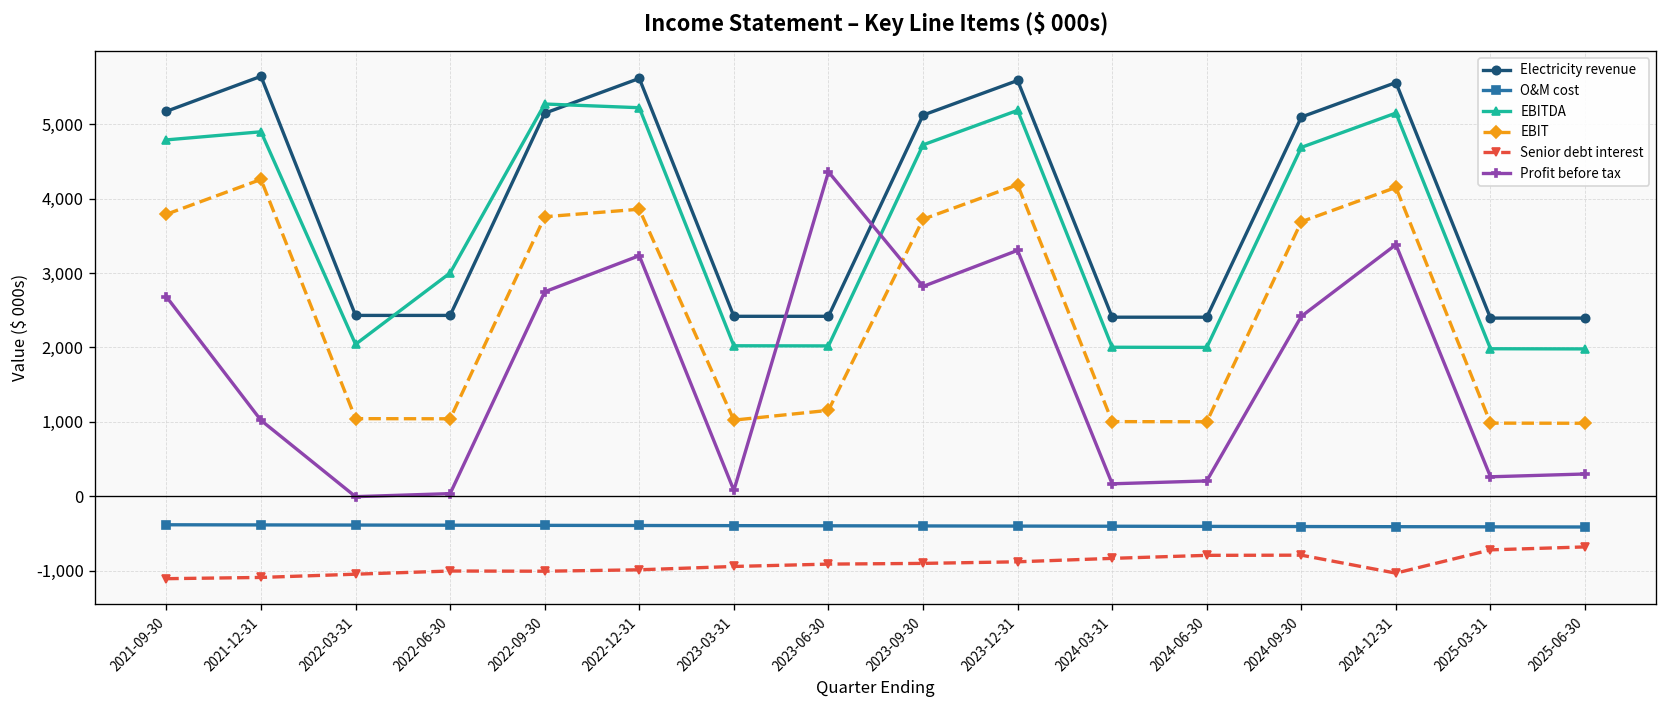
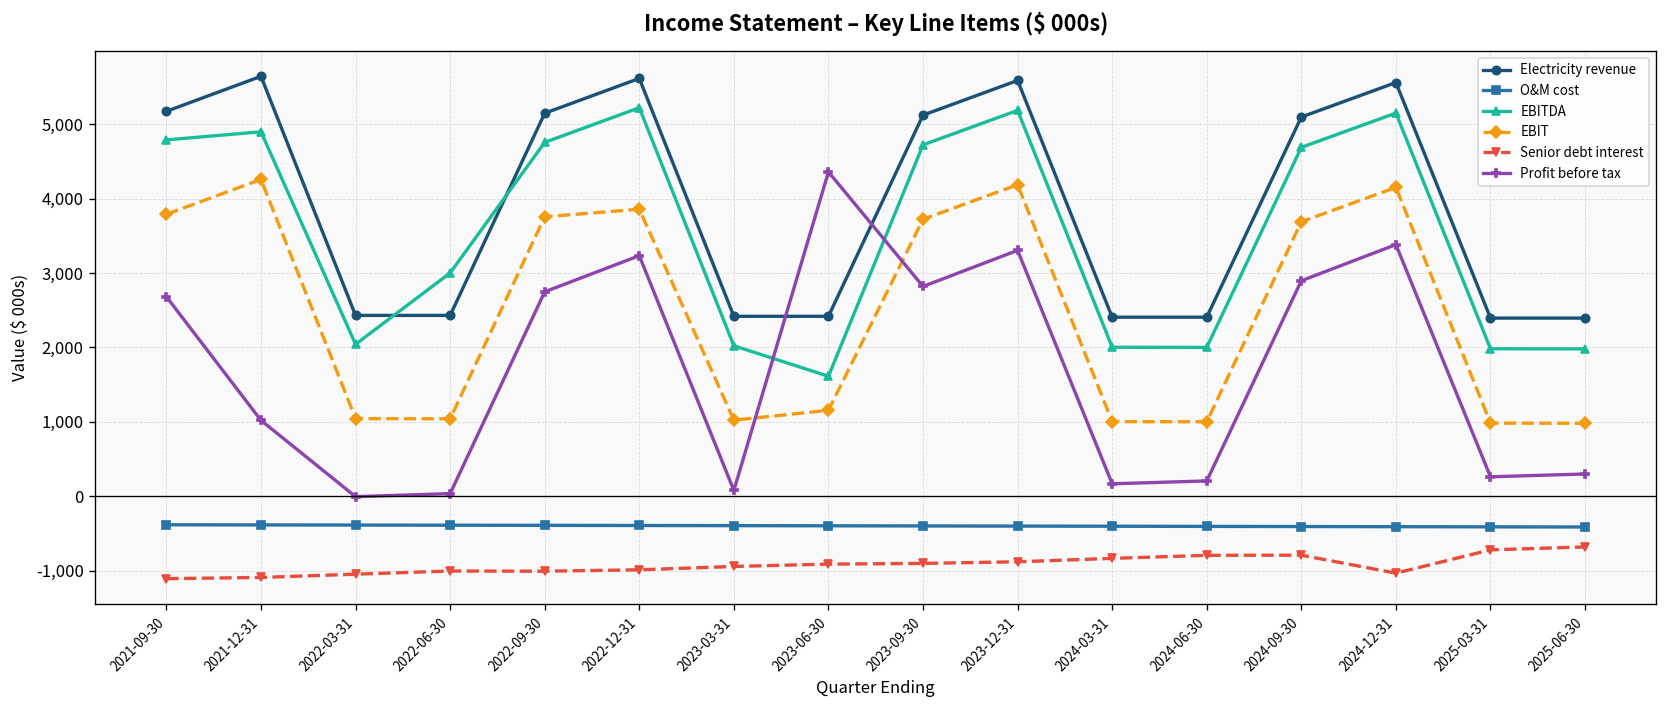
EBITDA, 2022-09-30: 5,300 -> 4,800
EBITDA, 2023-06-30: 2,000 -> 1,600
Profit before tax, 2024-09-30: 2,400 -> 2,900
